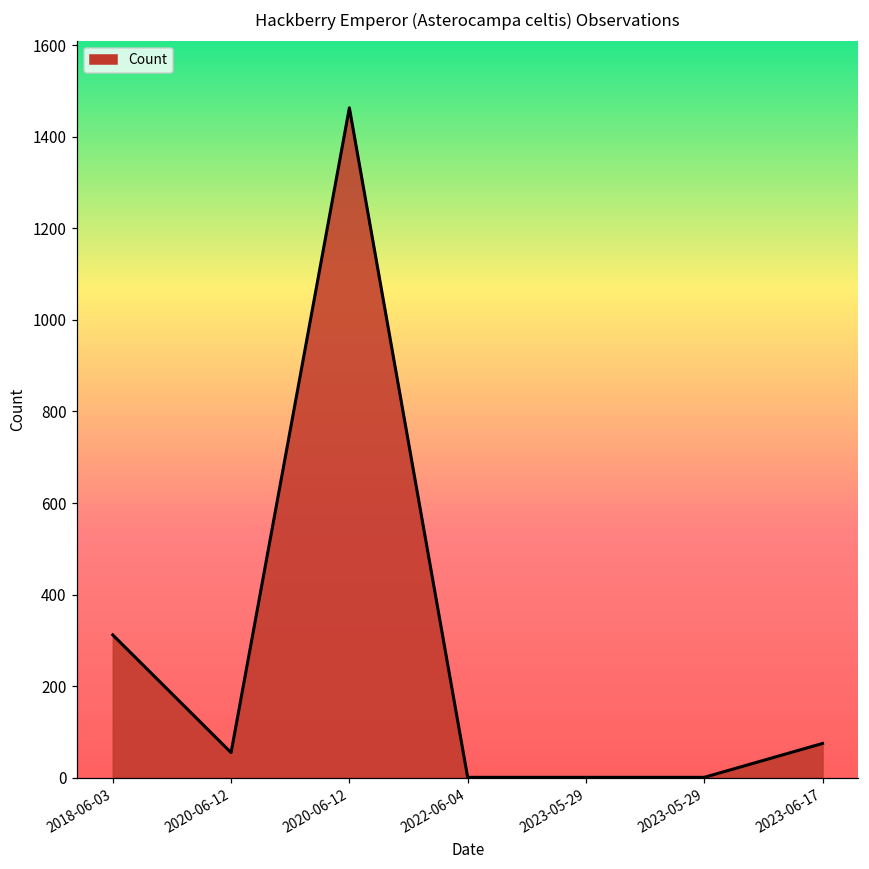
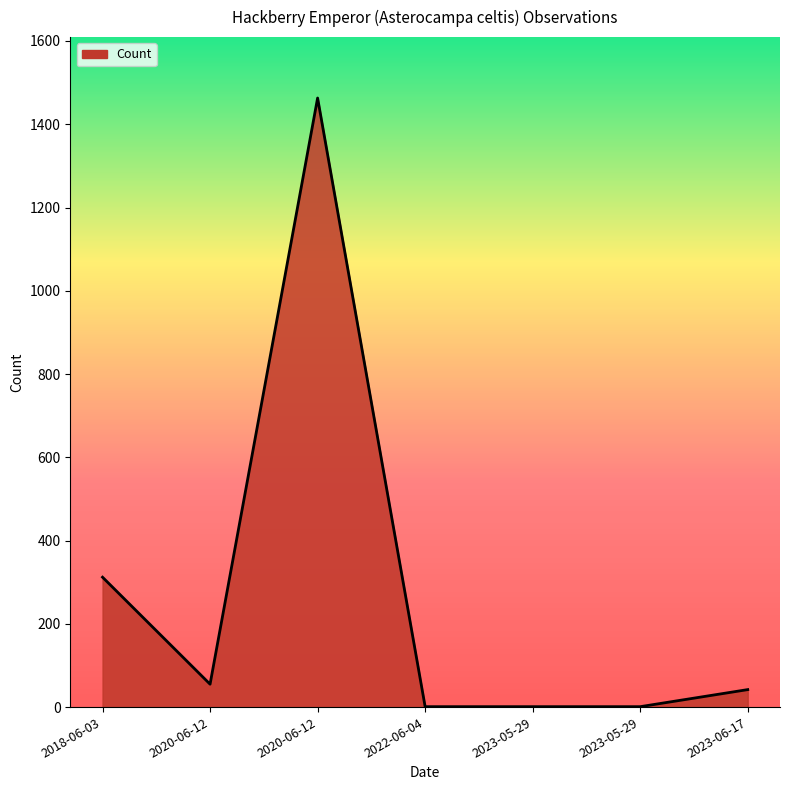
2023-06-17: 80 -> 40
